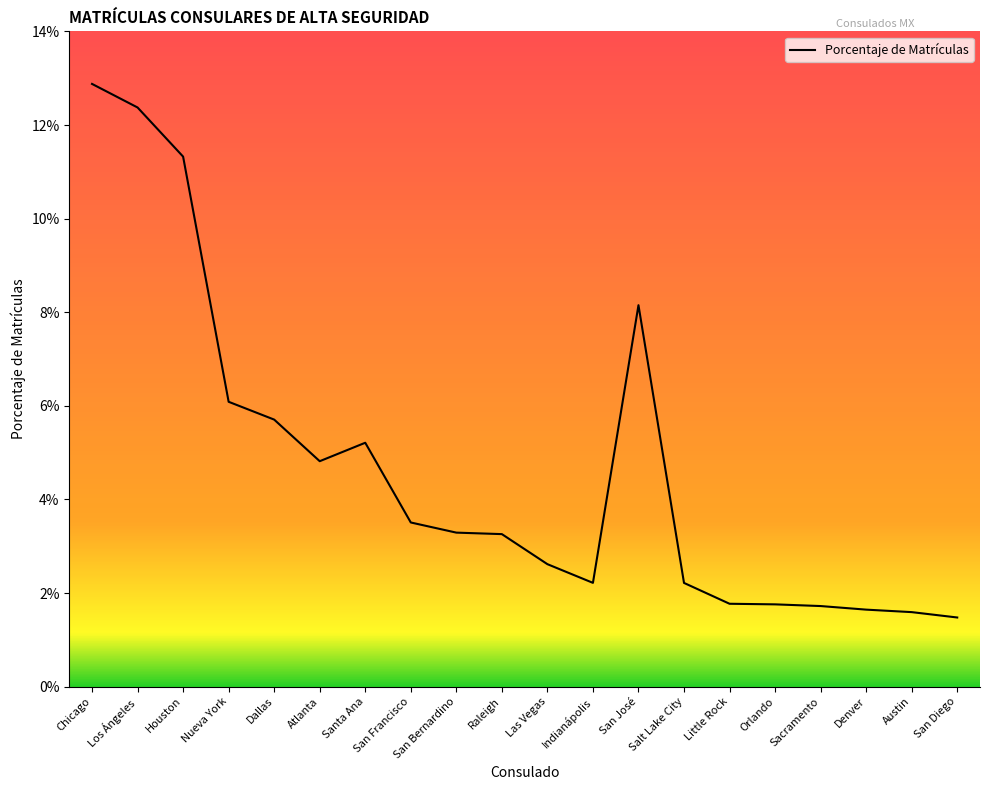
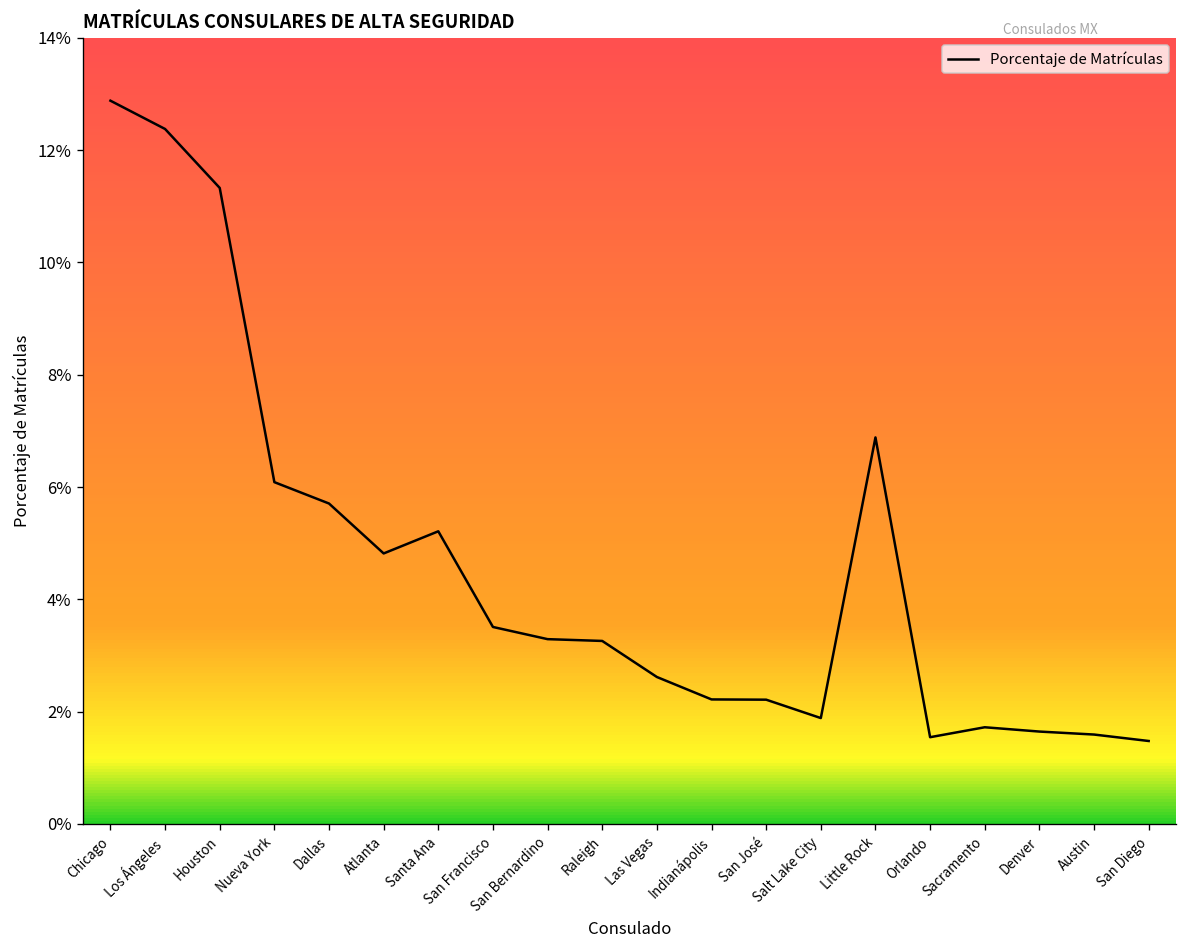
San José: 8.2% -> 2.2%
Salt Lake City: 2.2% -> 1.9%
Little Rock: 1.8% -> 6.9%
Orlando: 1.8% -> 1.5%
